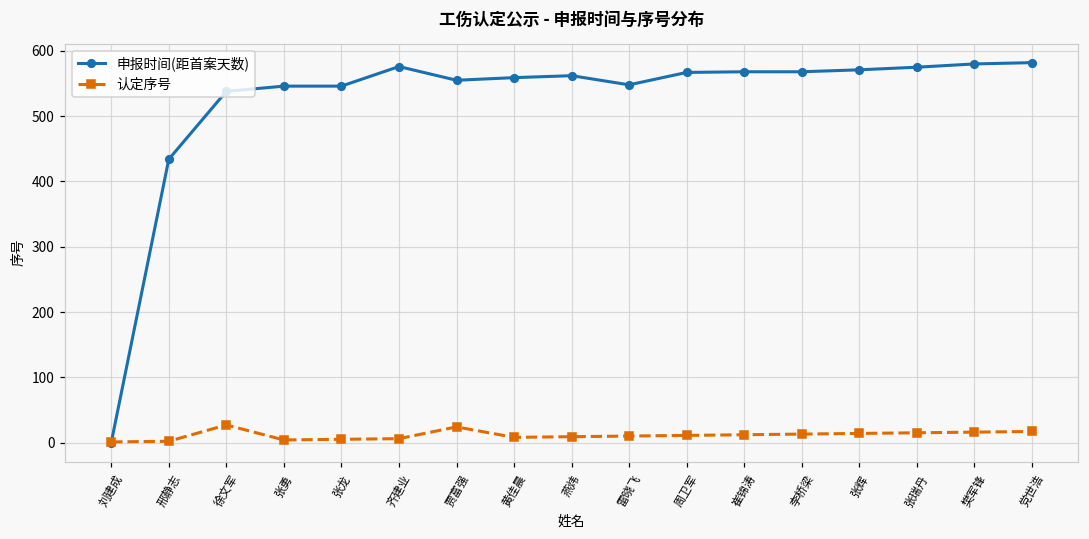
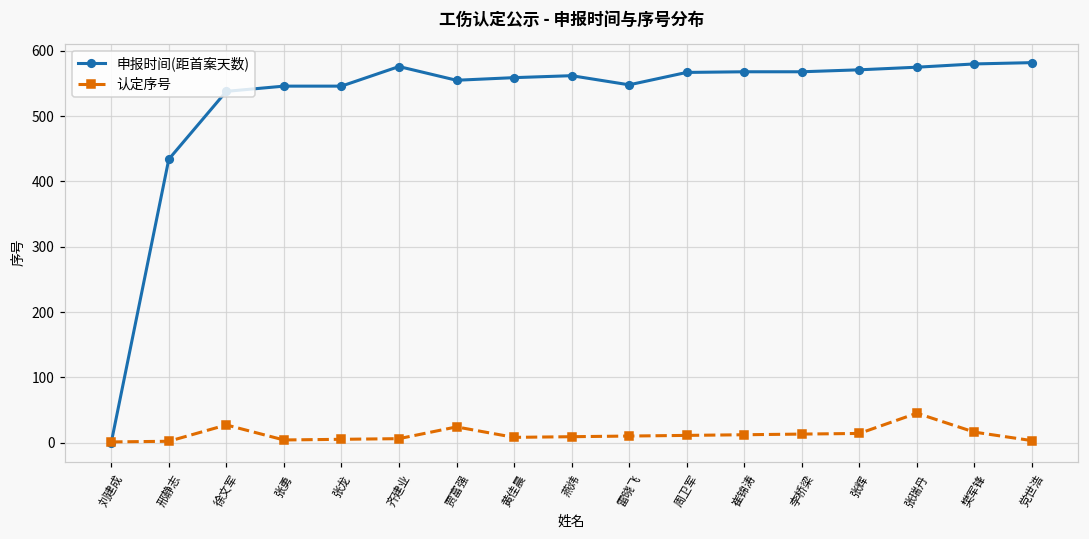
认定序号, 张瑞丹: 20 -> 50
认定序号, 党世浩: 20 -> 0
